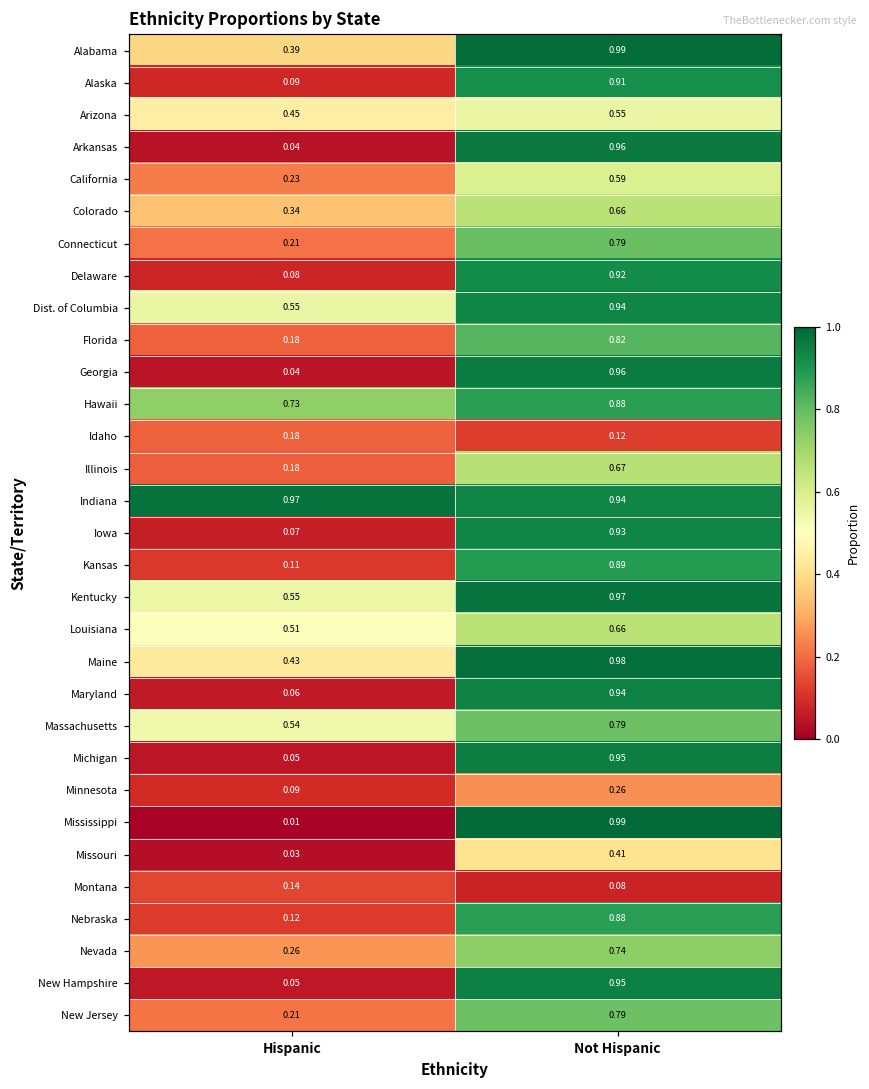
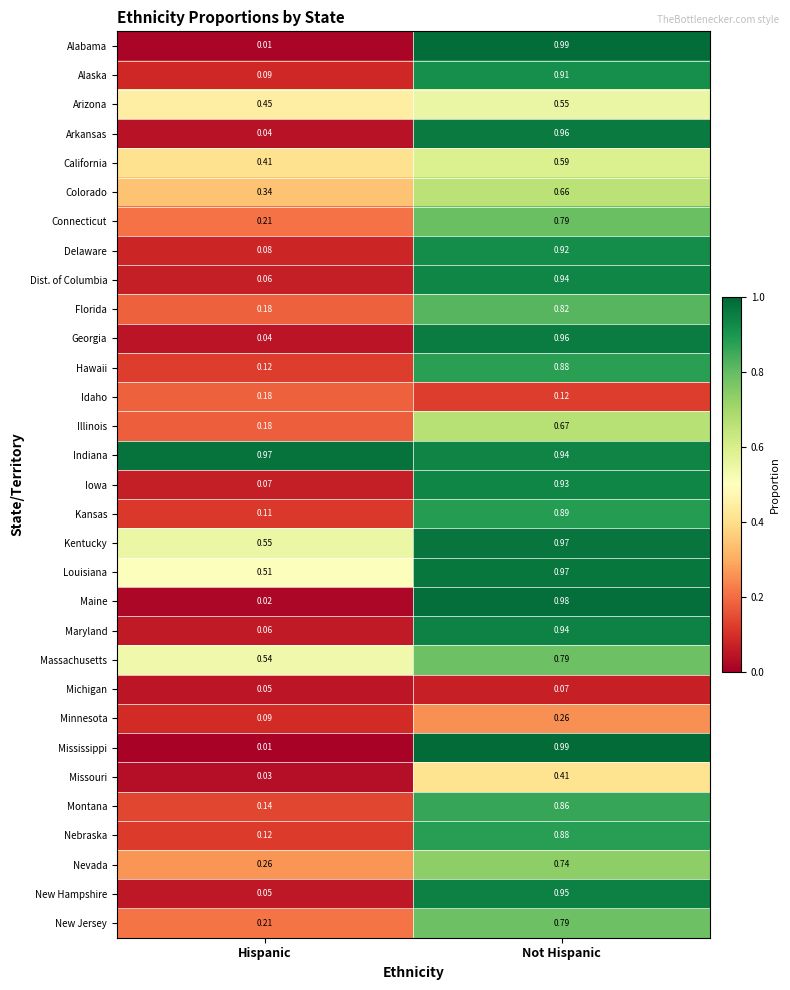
Alabama, Hispanic: 0.39 -> 0.01
California, Hispanic: 0.23 -> 0.41
Dist. of Columbia, Hispanic: 0.55 -> 0.06
Hawaii, Hispanic: 0.73 -> 0.12
Louisiana, Not Hispanic: 0.66 -> 0.97
Maine, Hispanic: 0.43 -> 0.02
Michigan, Not Hispanic: 0.95 -> 0.07
Montana, Not Hispanic: 0.08 -> 0.86
